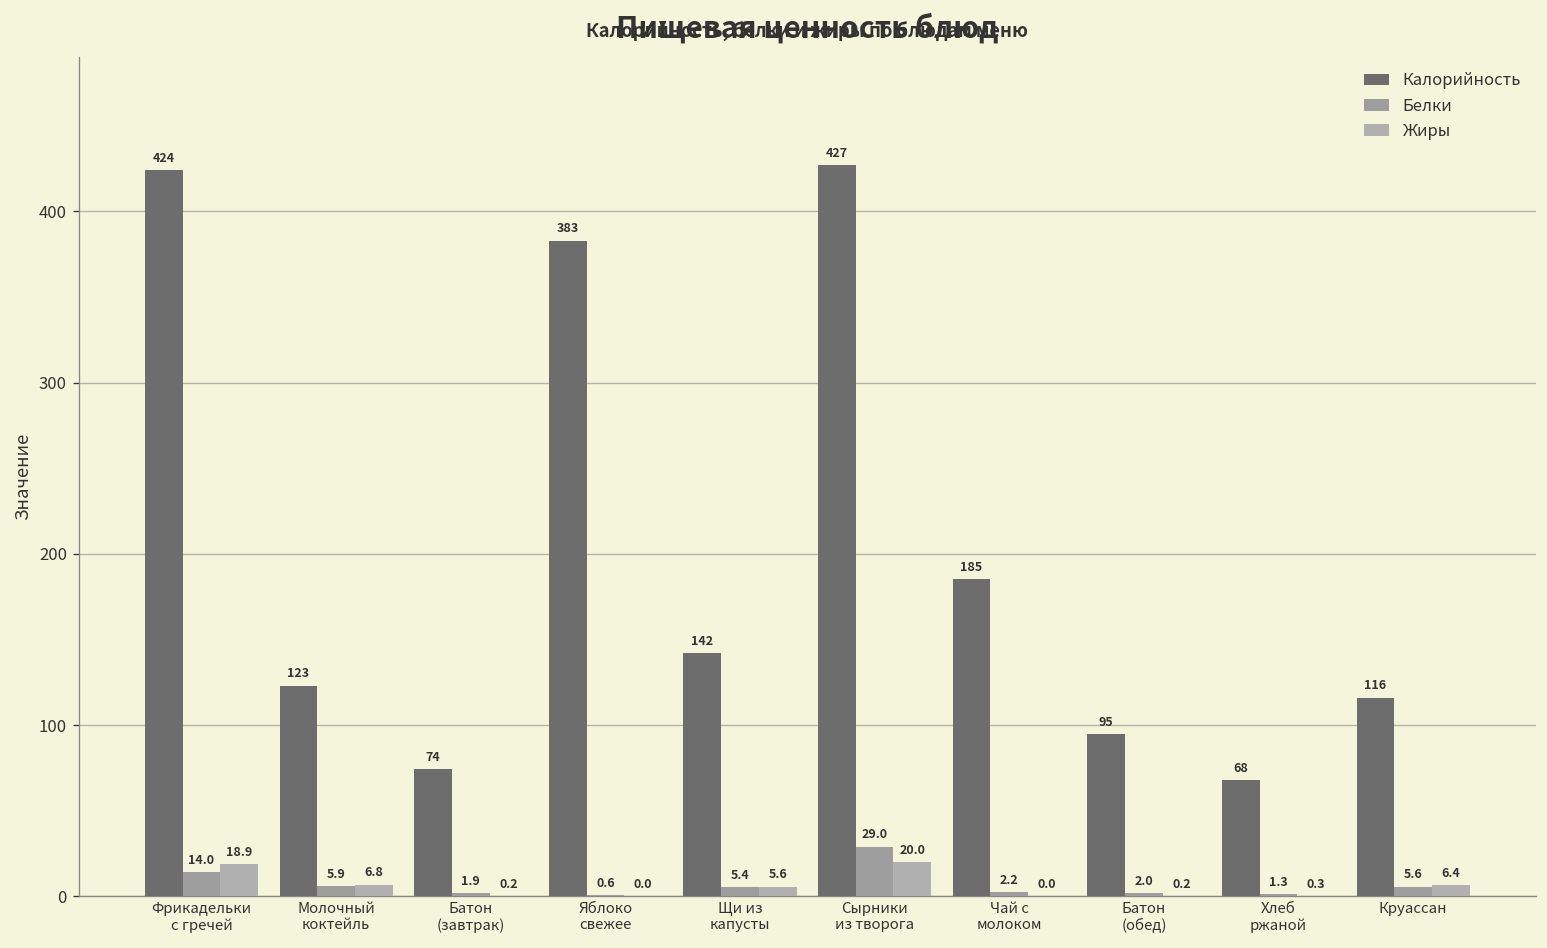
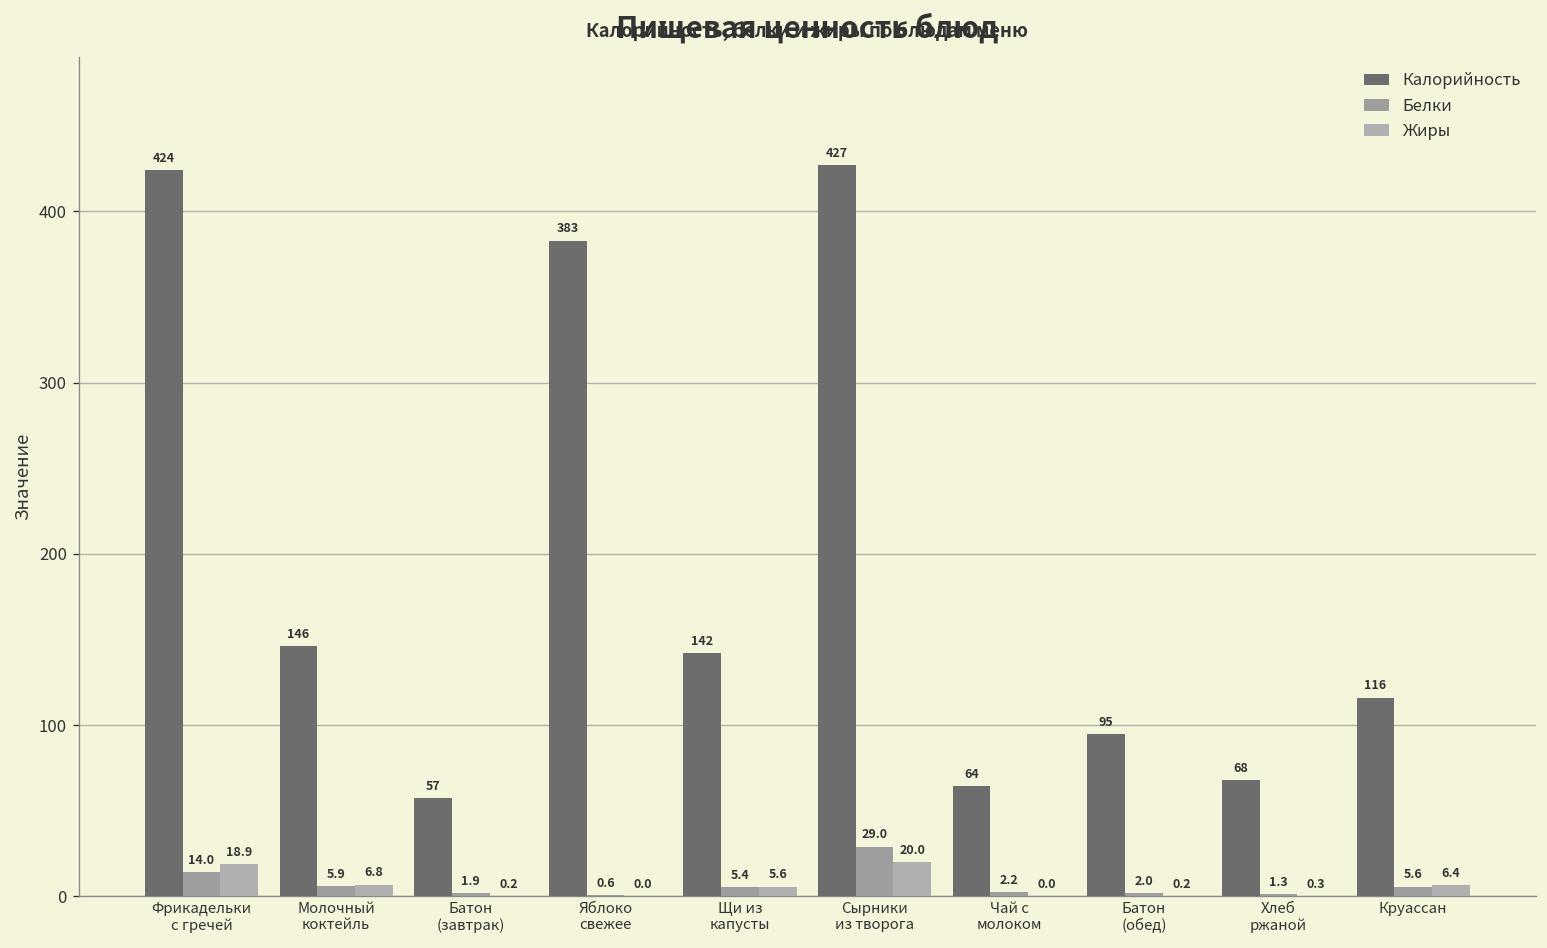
Калорийность, Молочный коктейль: 123 -> 146
Калорийность, Батон (завтрак): 74 -> 57
Калорийность, Чай с молоком: 185 -> 64
